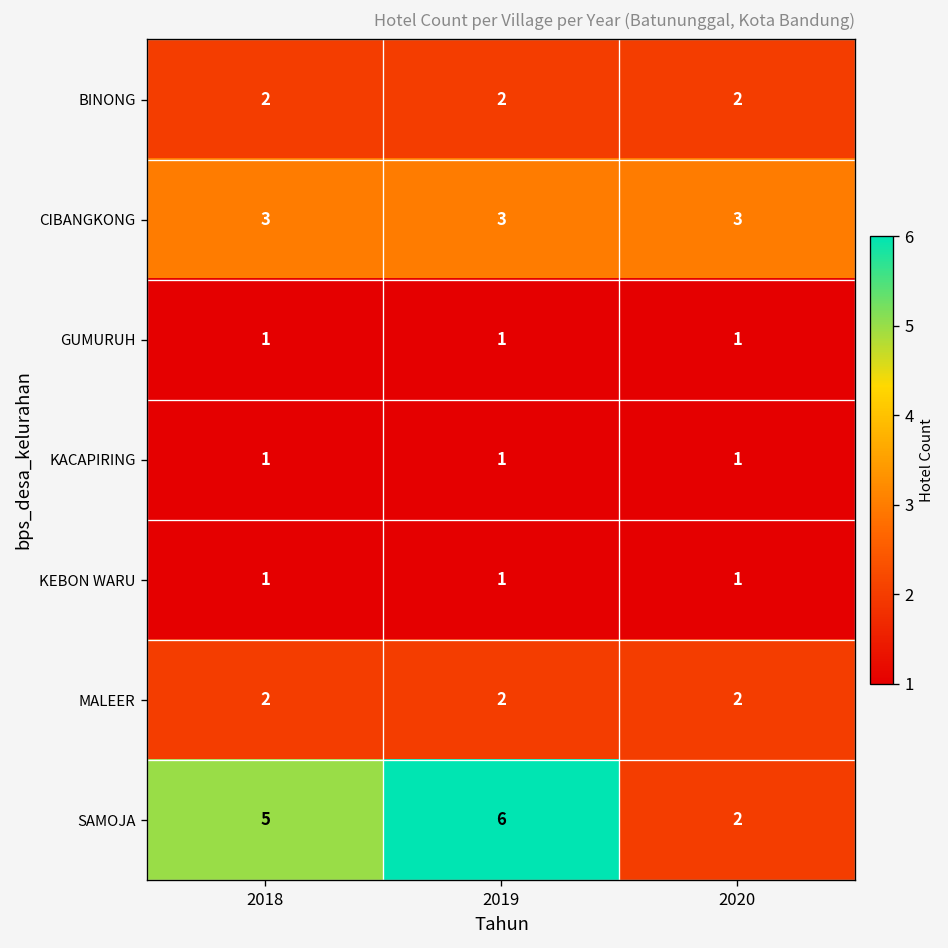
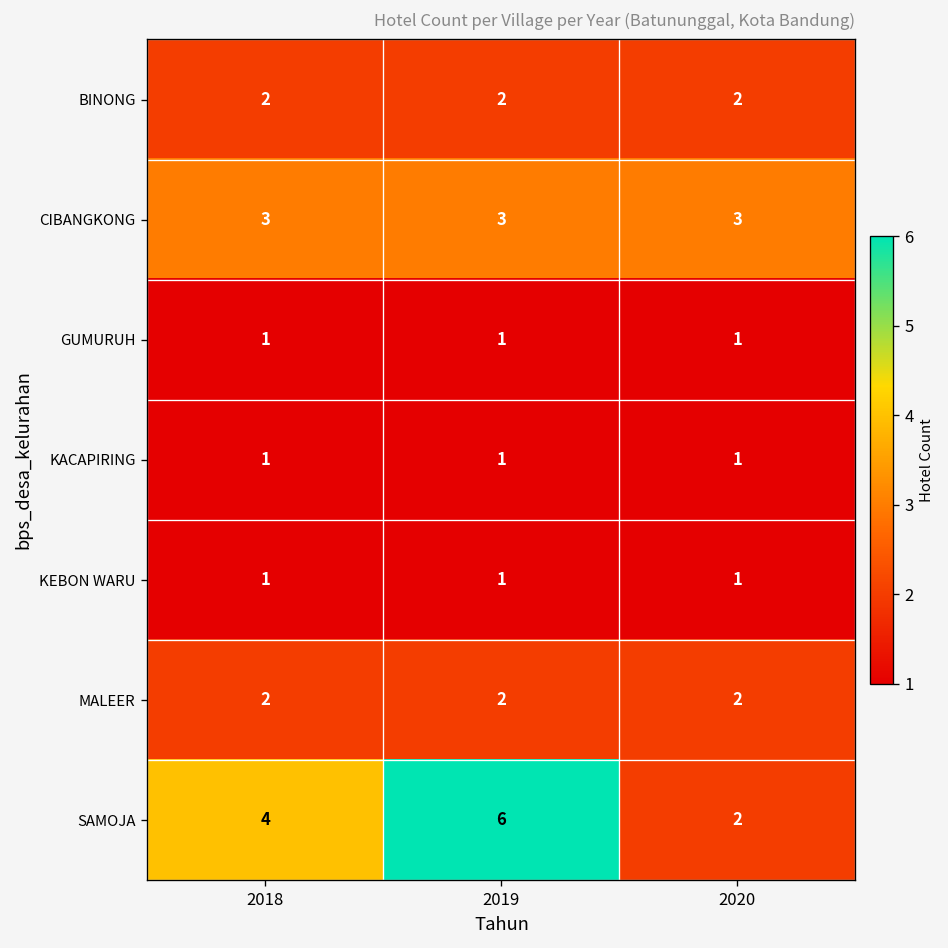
SAMOJA, 2018: 5 -> 4
